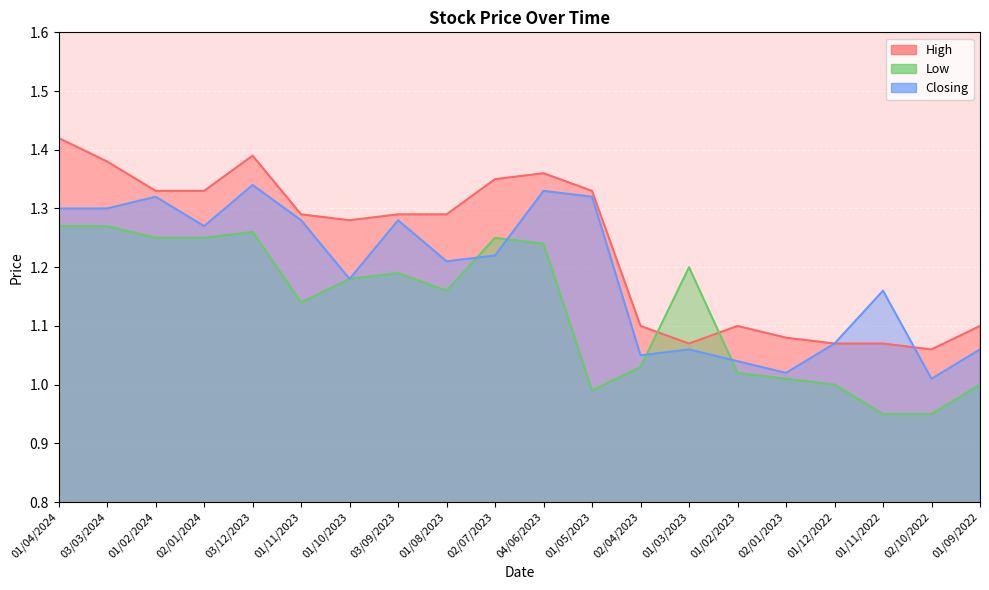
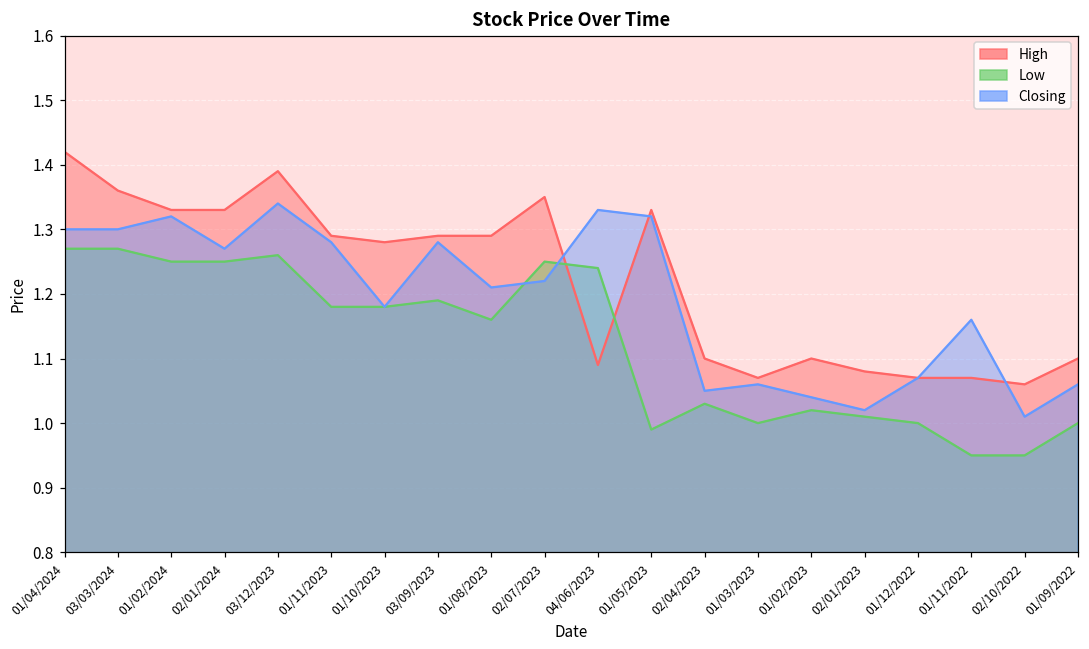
High, 03/03/2024: 1.38 -> 1.36
Low, 01/11/2023: 1.14 -> 1.18
High, 04/06/2023: 1.36 -> 1.09
Low, 01/03/2023: 1.2 -> 1.0
